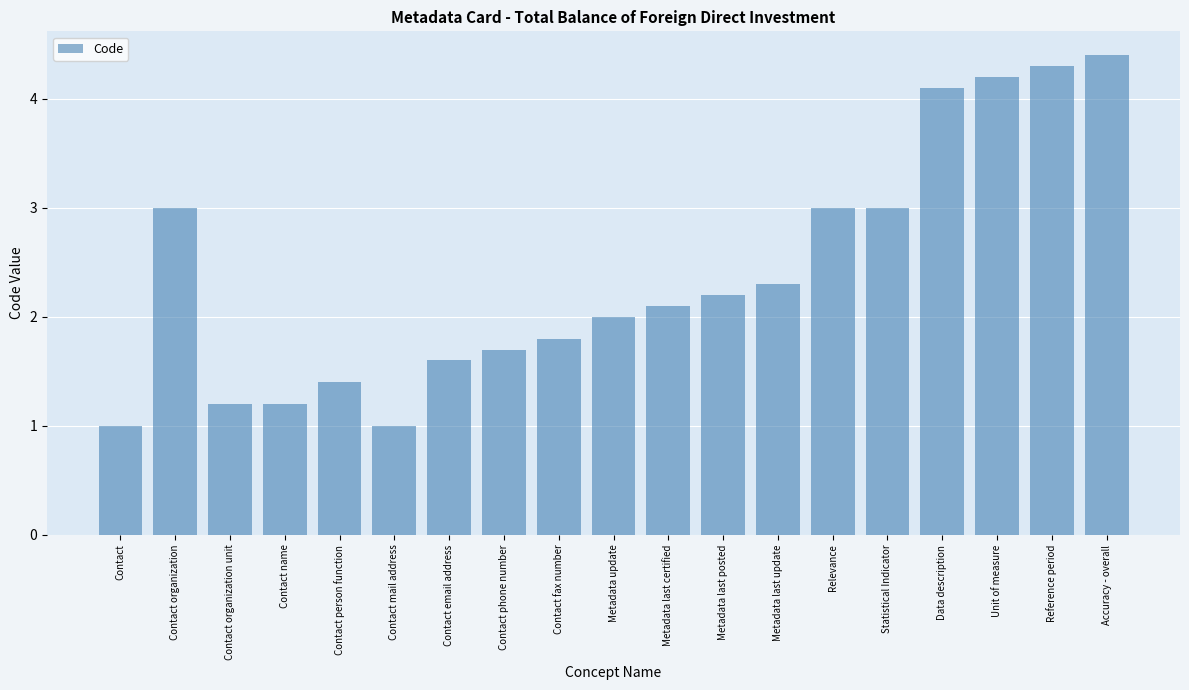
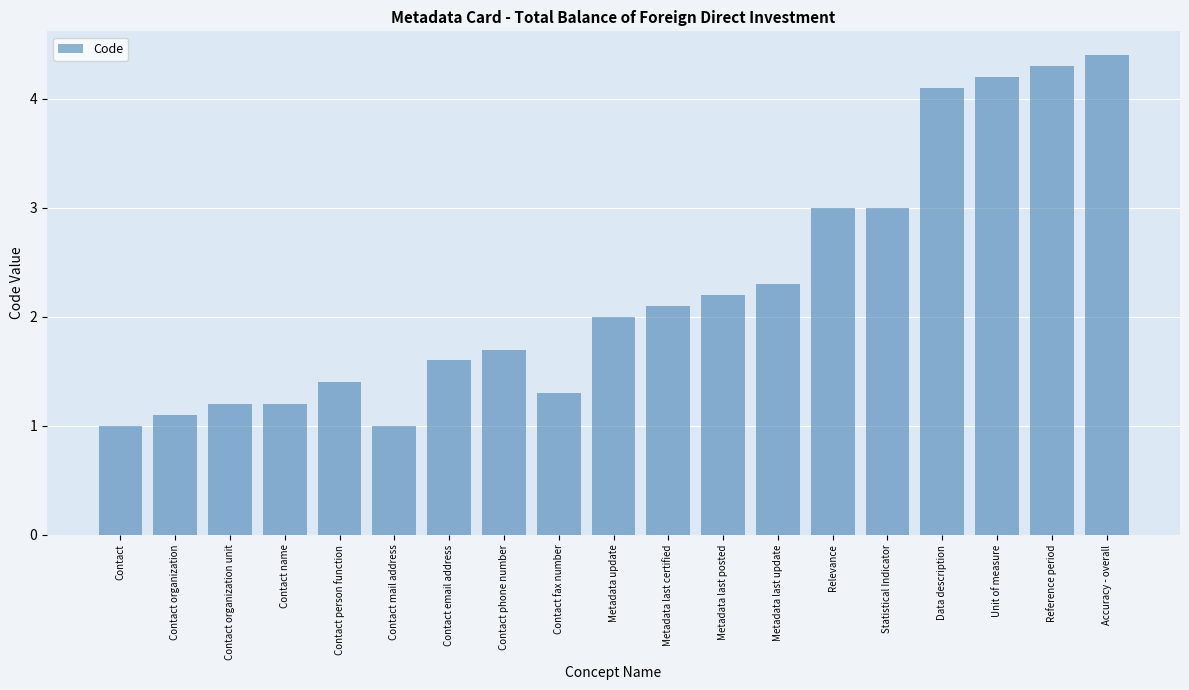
Contact organization: 3.0 -> 1.1
Contact fax number: 1.8 -> 1.3
